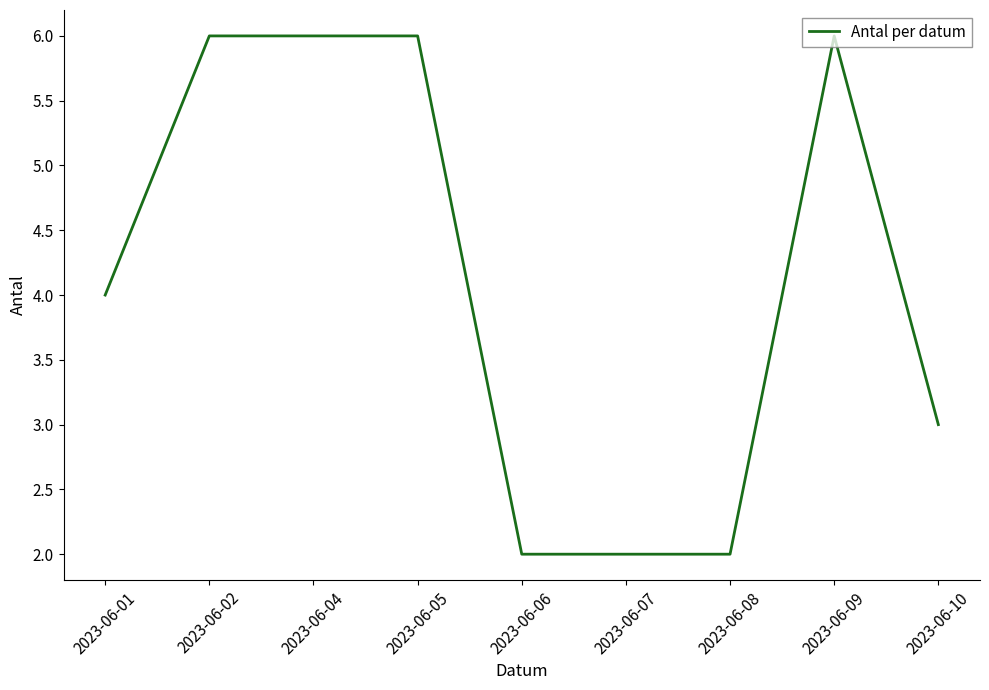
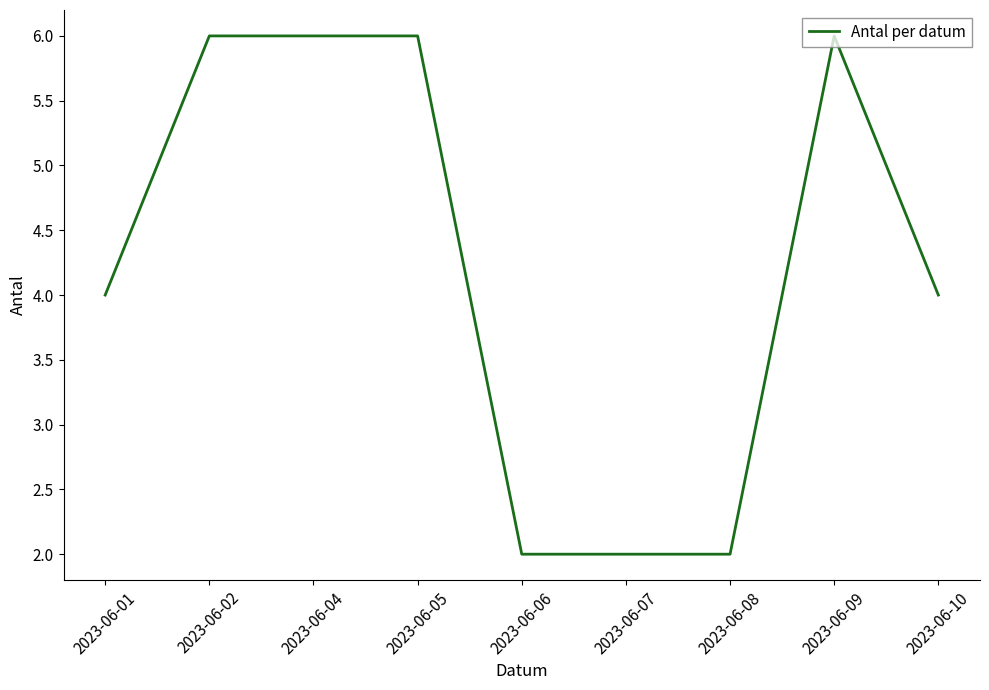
2023-06-10: 3 -> 4
